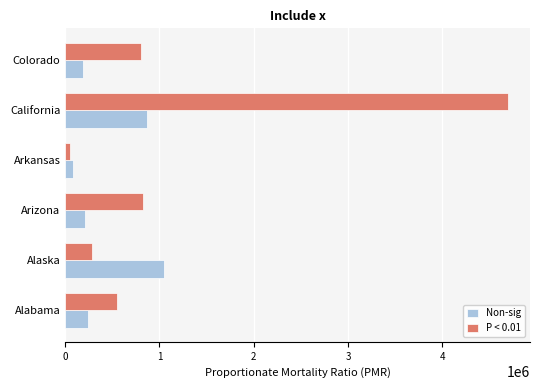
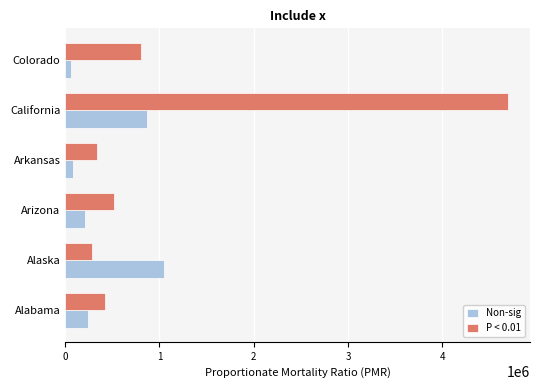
Non-sig, Colorado: 200000 -> 100000
P < 0.01, Arkansas: 0 -> 300000
P < 0.01, Arizona: 800000 -> 500000
P < 0.01, Alabama: 600000 -> 400000
